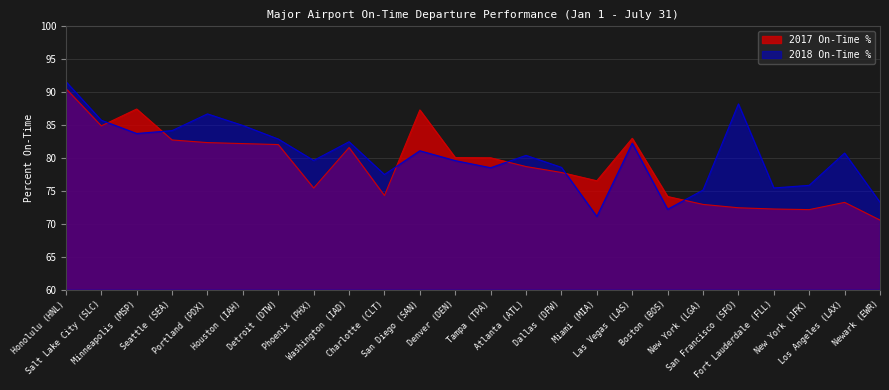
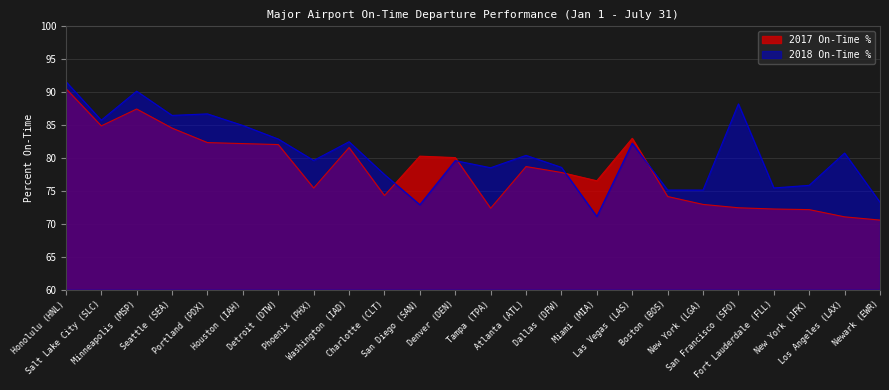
2018 On-Time %, Minneapolis (MSP): 84 -> 90
2017 On-Time %, Seattle (SEA): 83 -> 85
2018 On-Time %, Seattle (SEA): 84 -> 86
2017 On-Time %, San Diego (SAN): 87 -> 80
2018 On-Time %, San Diego (SAN): 81 -> 73
2017 On-Time %, Tampa (TPA): 80 -> 72
2018 On-Time %, Boston (BOS): 72 -> 75
2017 On-Time %, Los Angeles (LAX): 73 -> 71
